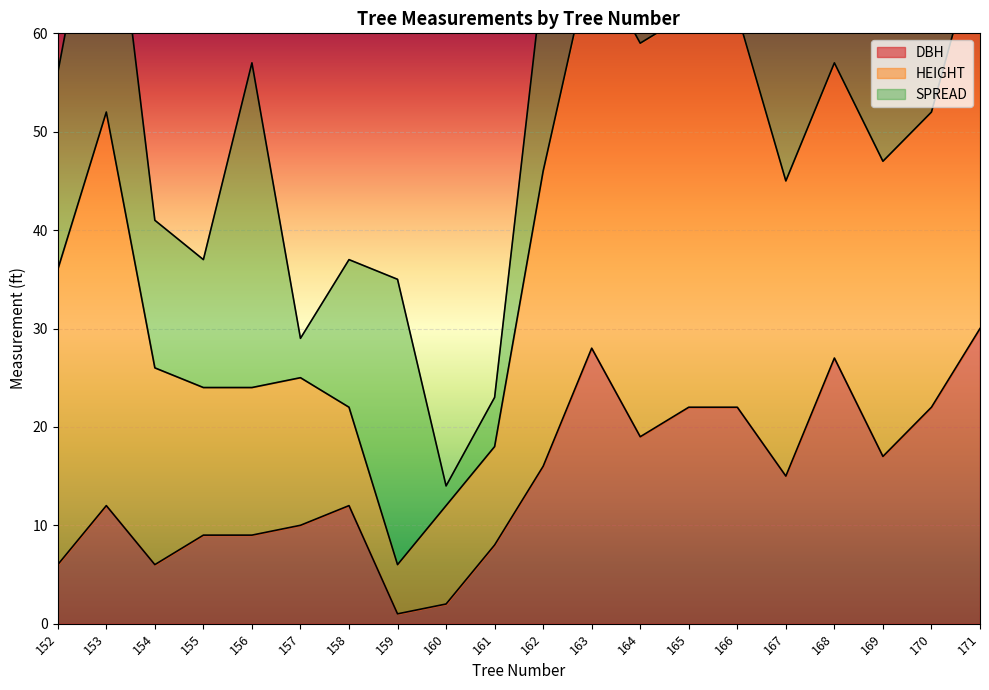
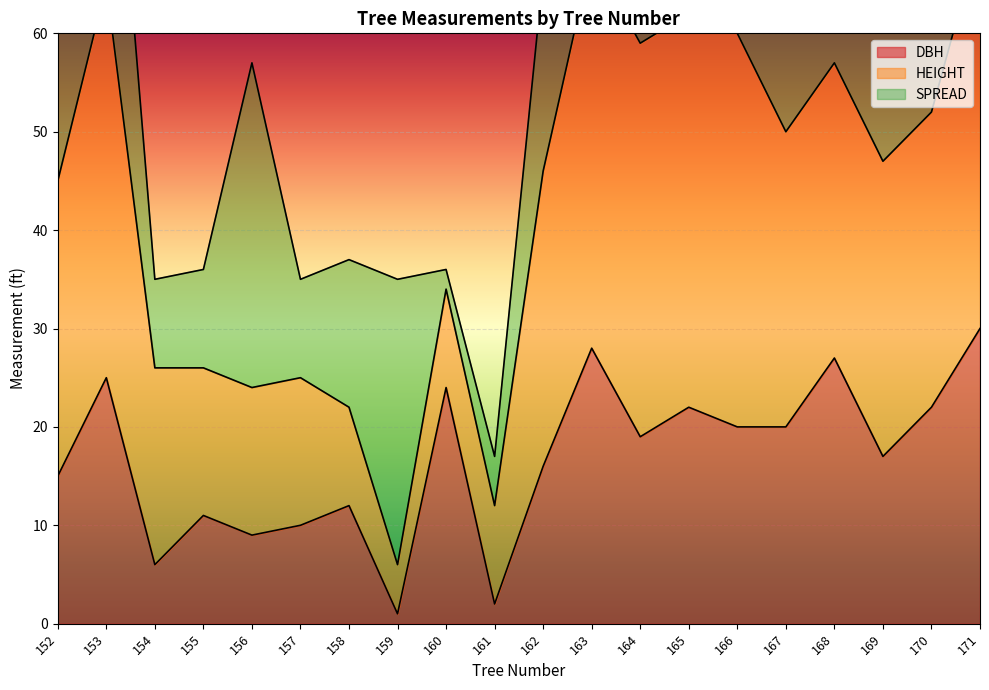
DBH, 152: 6 -> 15
DBH, 153: 12 -> 25
SPREAD, 154: 15 -> 9
DBH, 155: 9 -> 11
SPREAD, 155: 13 -> 10
SPREAD, 157: 4 -> 10
DBH, 160: 2 -> 24
DBH, 161: 8 -> 2
DBH, 166: 22 -> 20
DBH, 167: 15 -> 20
